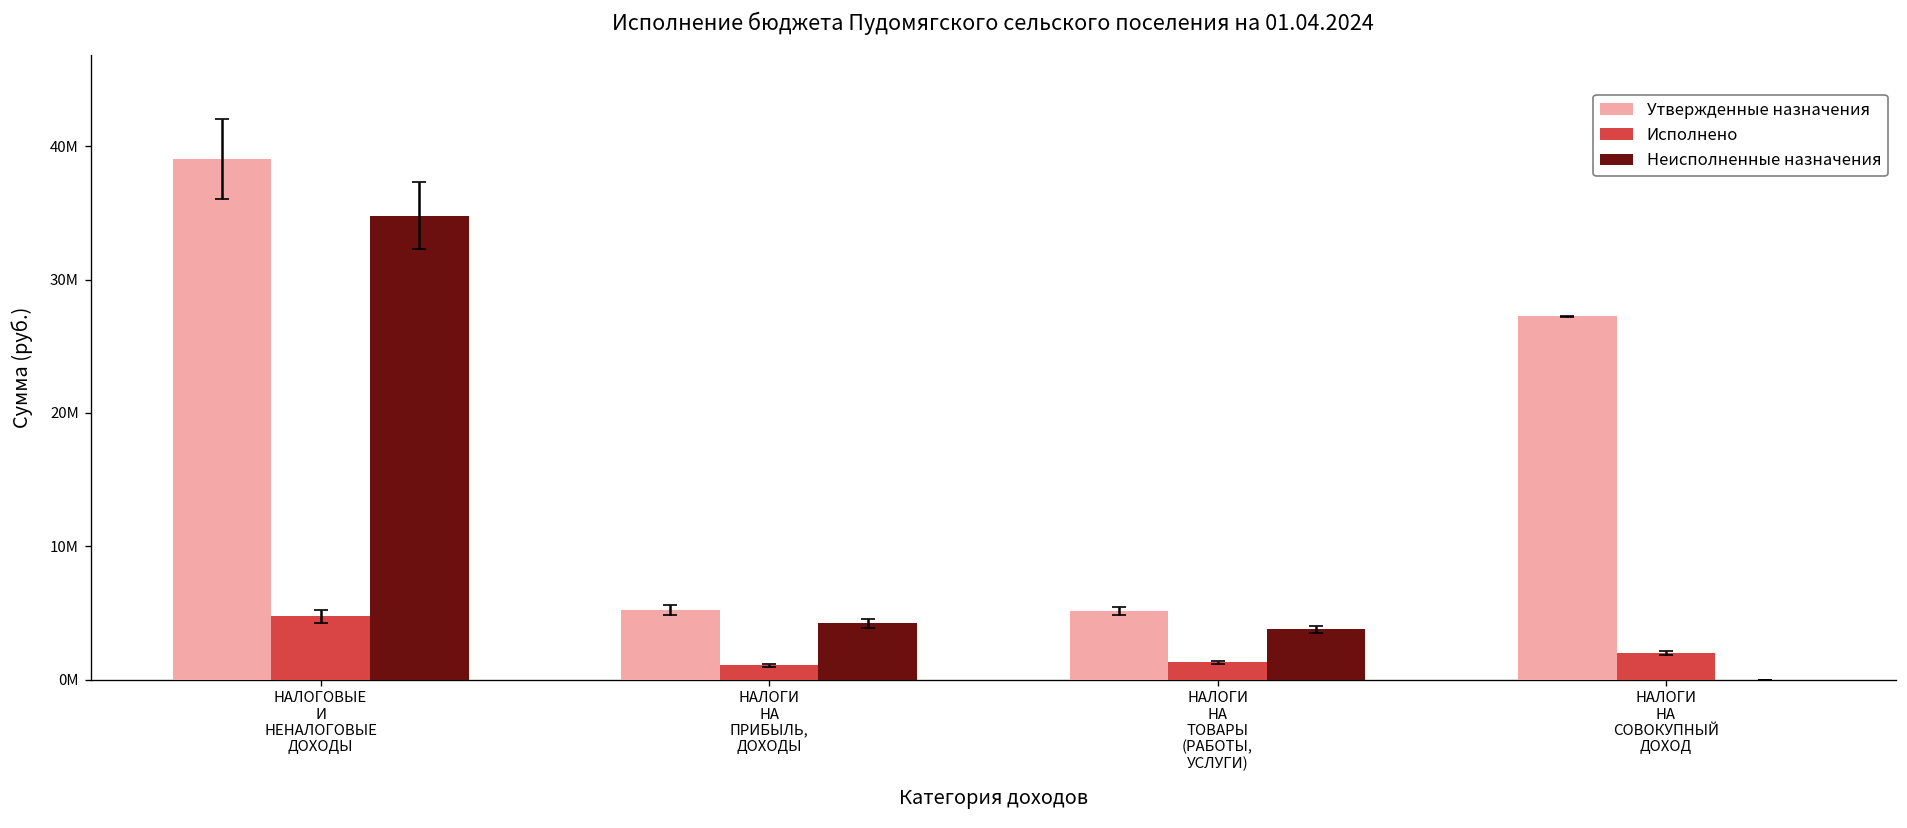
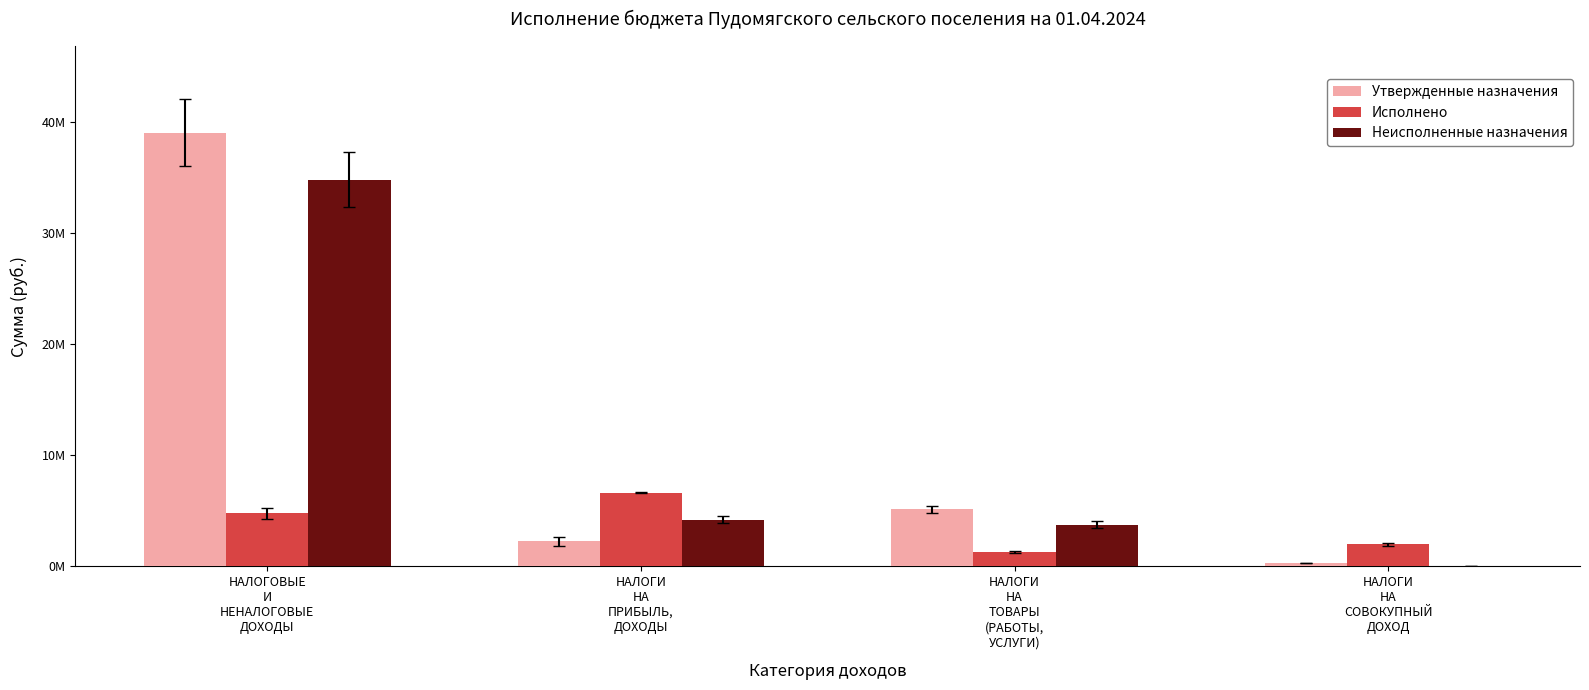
Утвержденные назначения, НАЛОГИ НА ПРИБЫЛЬ, ДОХОДЫ: 5200000 -> 2200000
Исполнено, НАЛОГИ НА ПРИБЫЛЬ, ДОХОДЫ: 1100000 -> 6600000
Утвержденные назначения, НАЛОГИ НА СОВОКУПНЫЙ ДОХОД: 27200000 -> 300000
